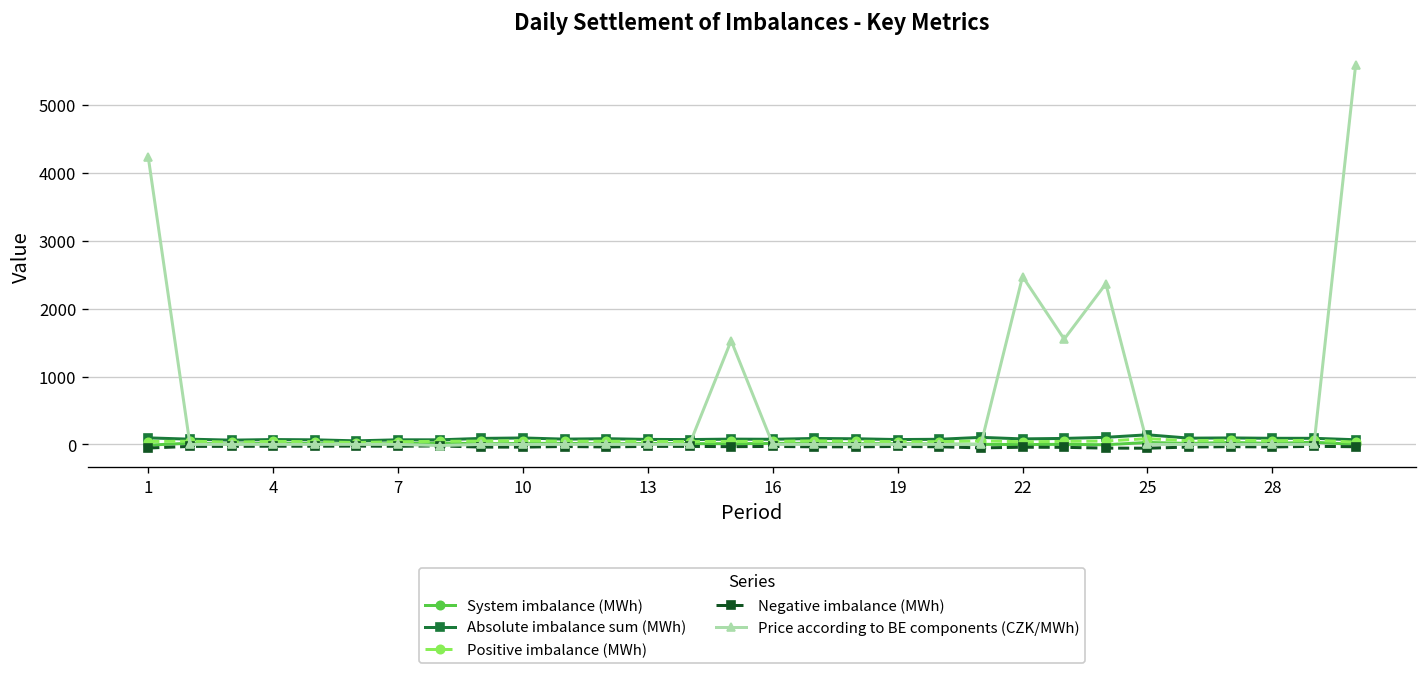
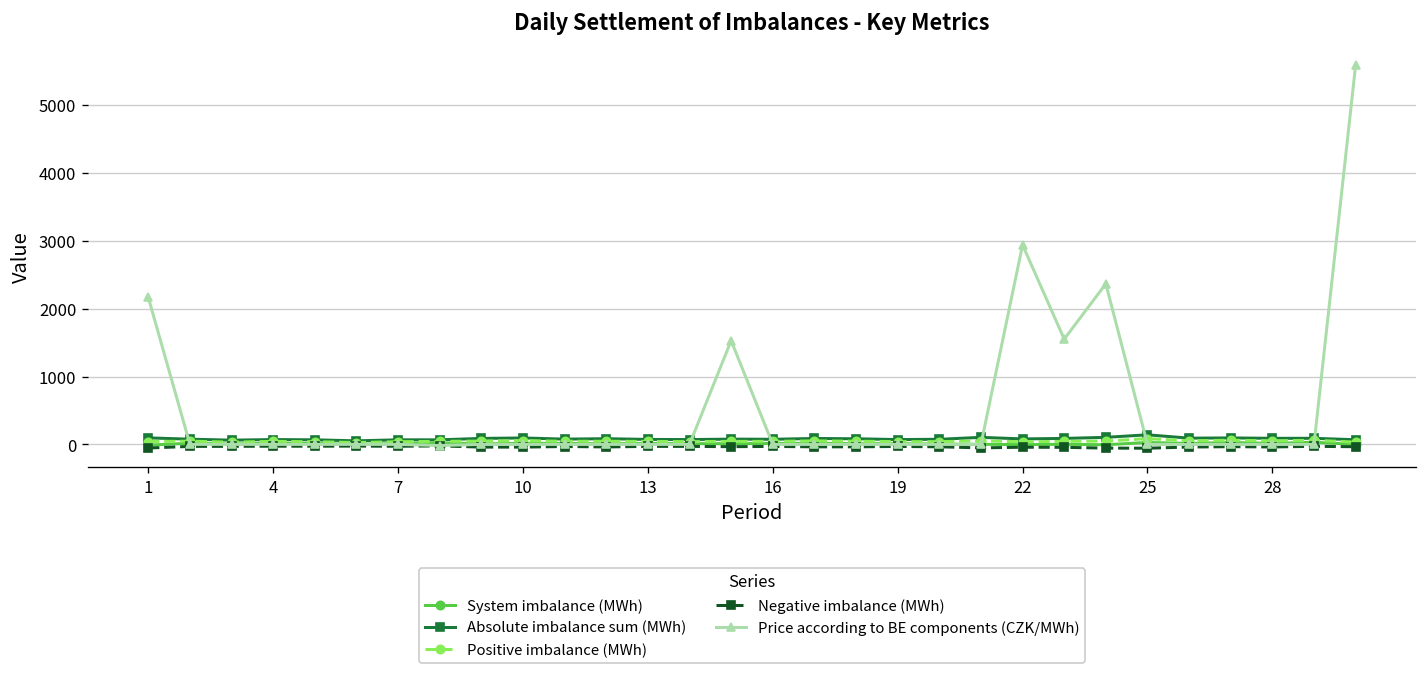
Price according to BE components (CZK/MWh), 1: 4200 -> 2200
Price according to BE components (CZK/MWh), 22: 2500 -> 2900
